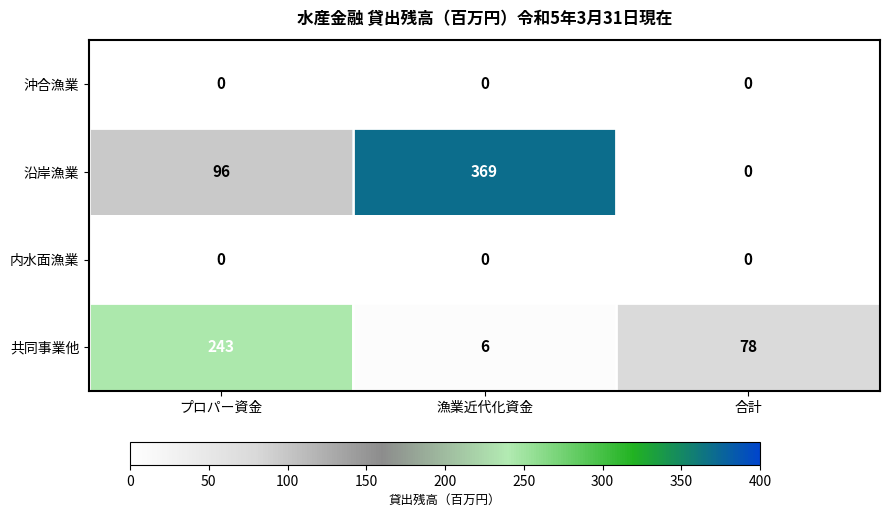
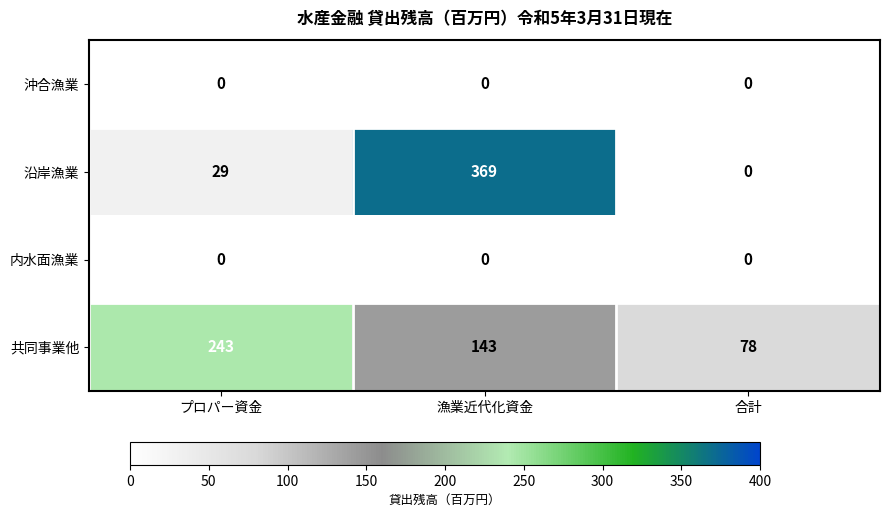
沿岸漁業, プロパー資金: 96 -> 29
共同事業他, 漁業近代化資金: 6 -> 143
